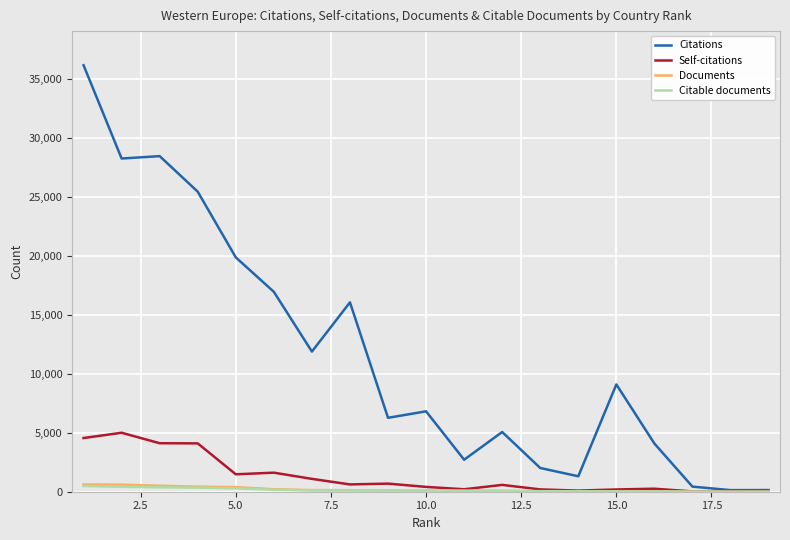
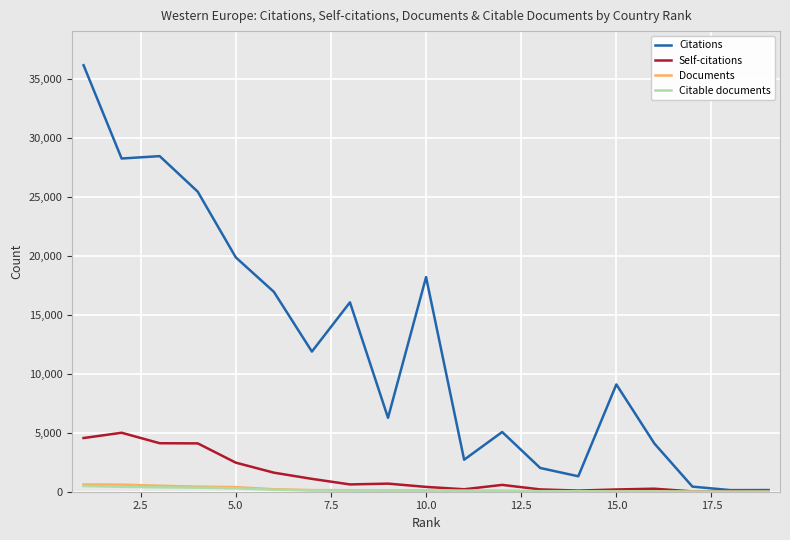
Self-citations, 5.0: 1,500 -> 2,500
Citations, 10.0: 6,800 -> 18,200
